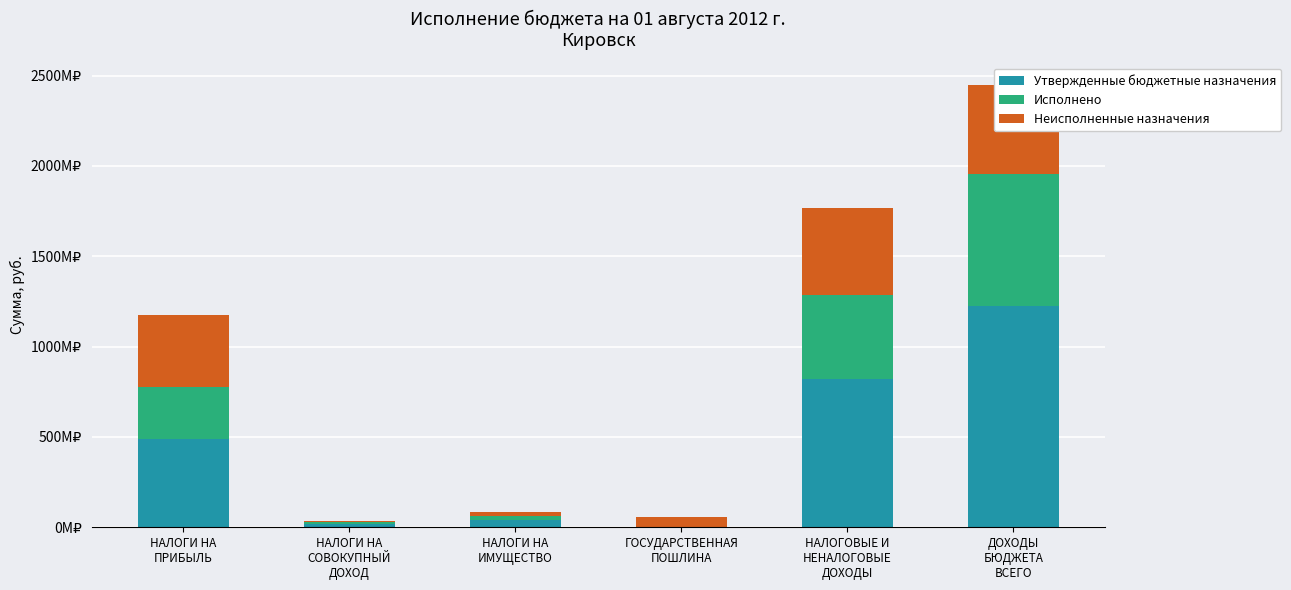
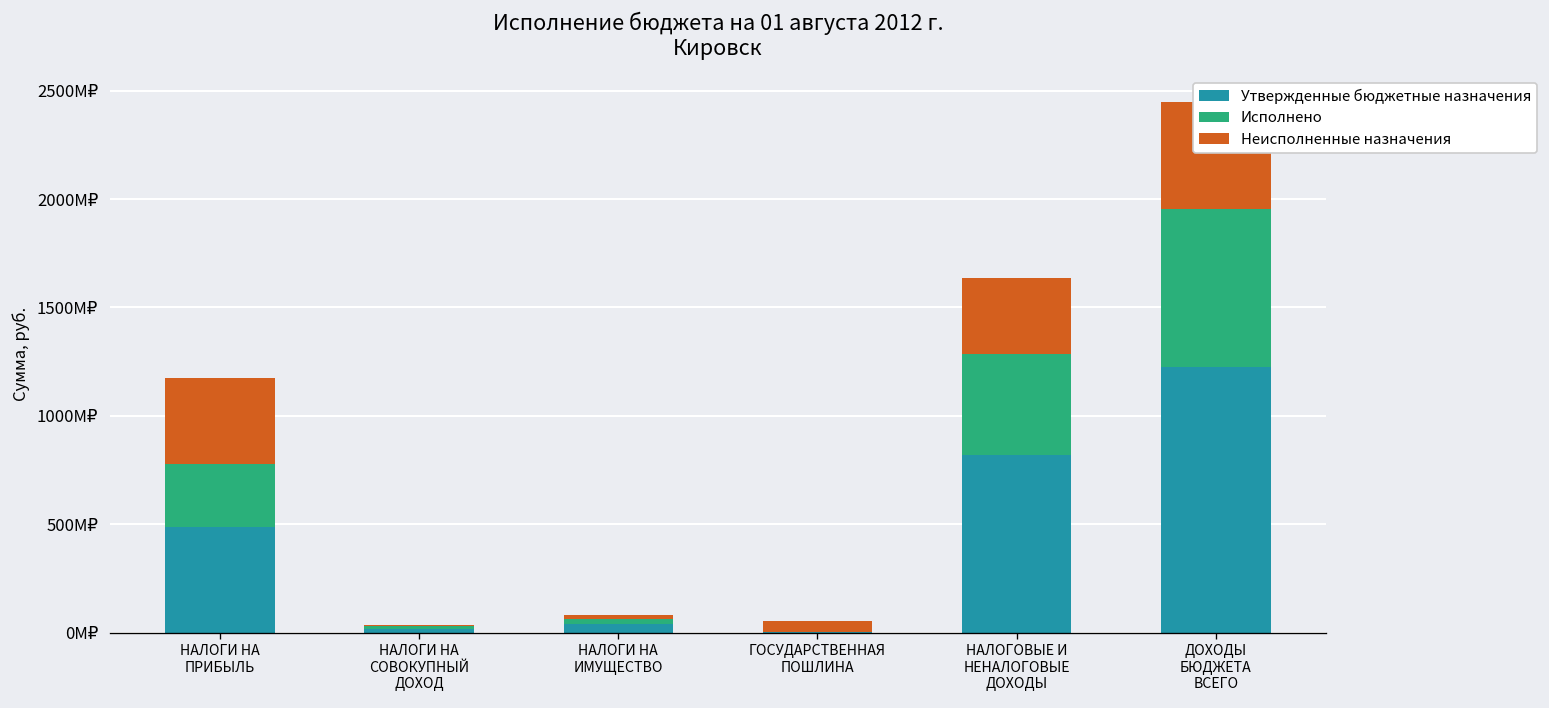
Неисполненные назначения, НАЛОГОВЫЕ И НЕНАЛОГОВЫЕ ДОХОДЫ: 480M₽ -> 350M₽
